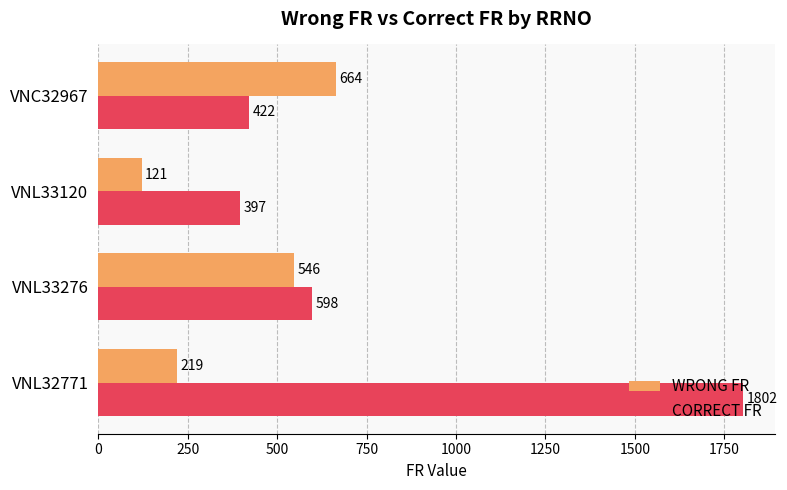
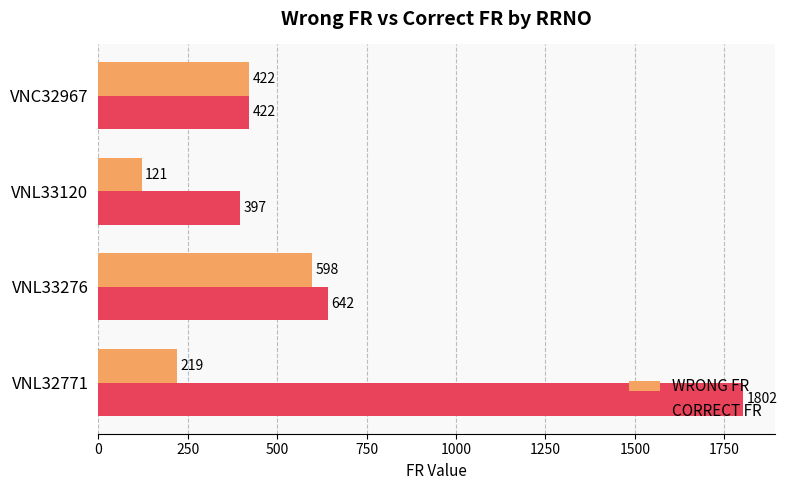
WRONG FR, VNC32967: 664 -> 422
WRONG FR, VNL33276: 546 -> 598
CORRECT FR, VNL33276: 598 -> 642
